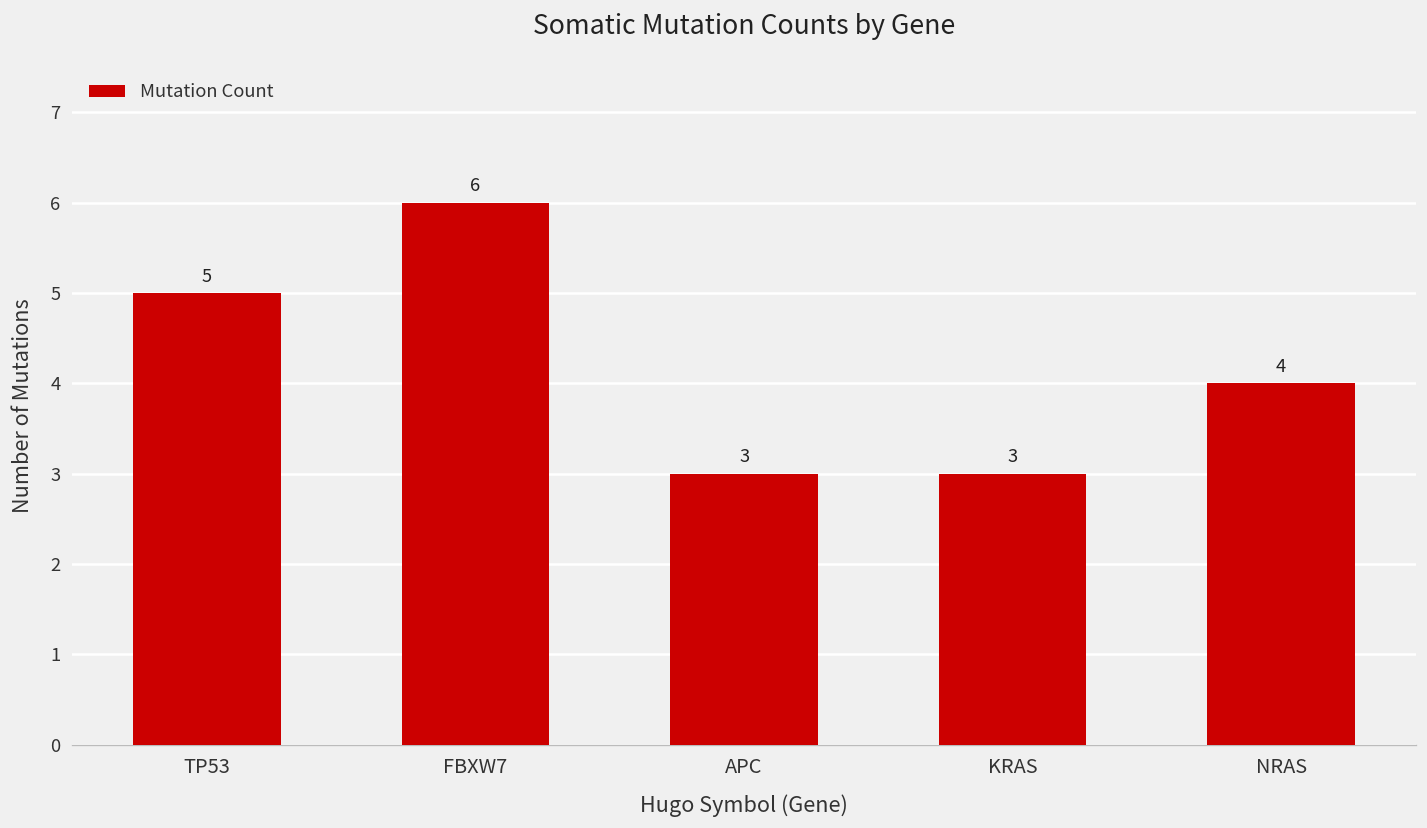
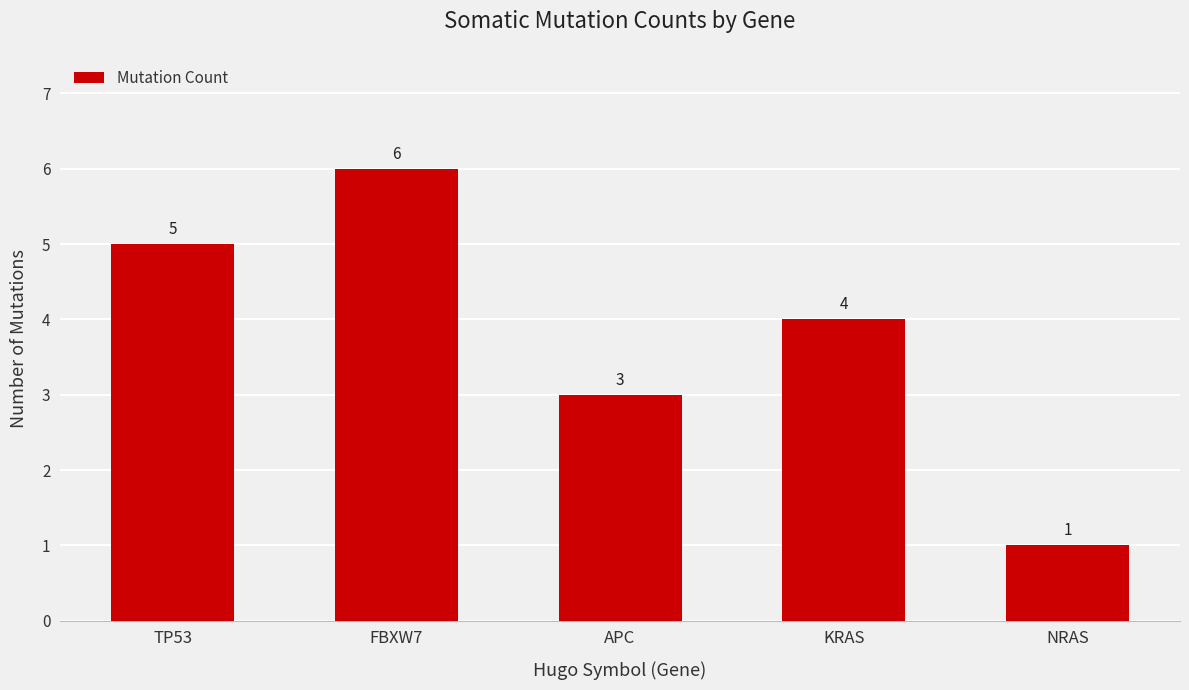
KRAS: 3 -> 4
NRAS: 4 -> 1
